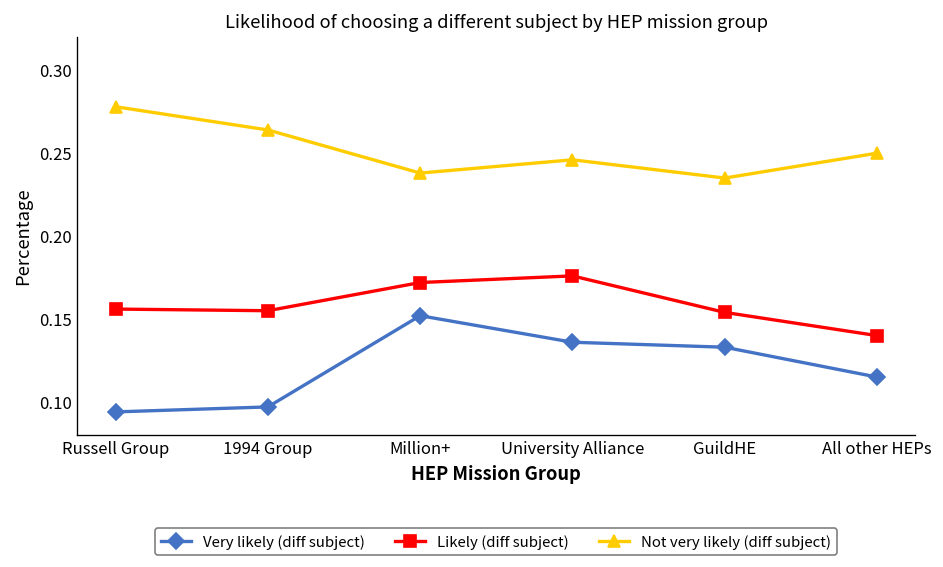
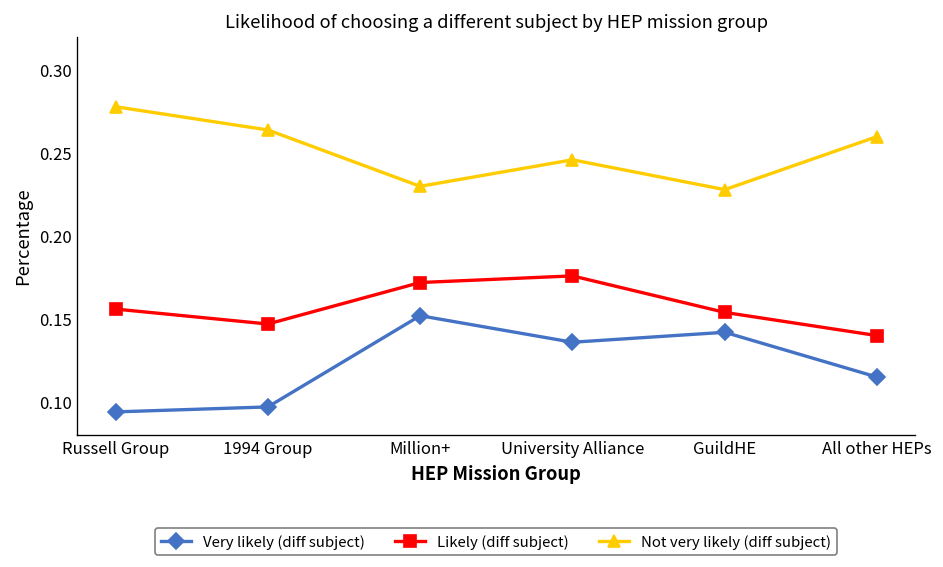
Likely (diff subject), 1994 Group: 0.155 -> 0.147
Not very likely (diff subject), Million+: 0.238 -> 0.230
Very likely (diff subject), GuildHE: 0.133 -> 0.142
Not very likely (diff subject), GuildHE: 0.235 -> 0.228
Not very likely (diff subject), All other HEPs: 0.25 -> 0.26
